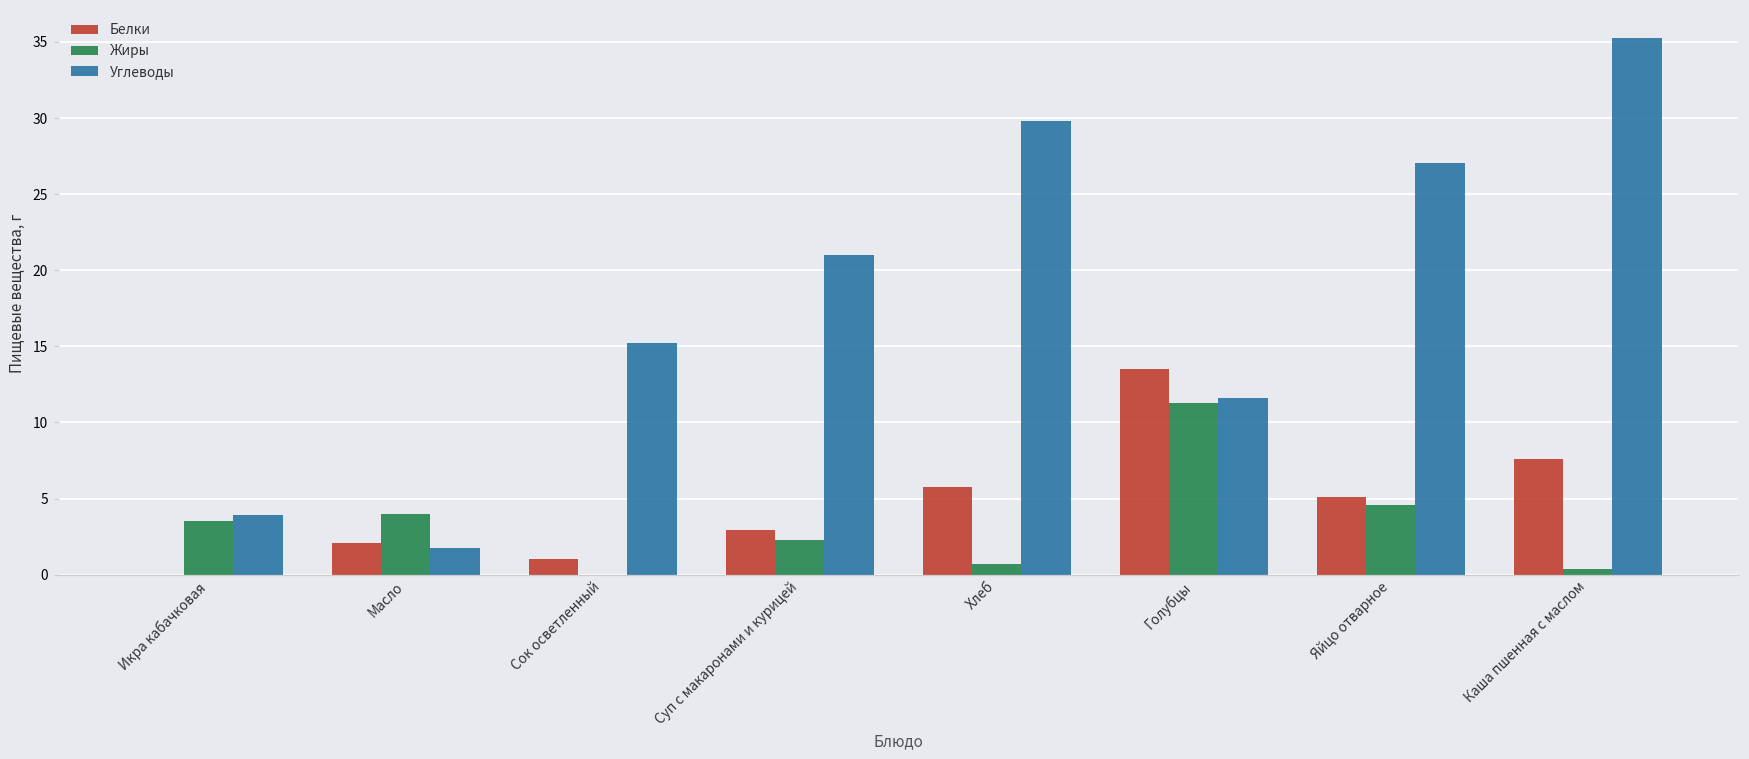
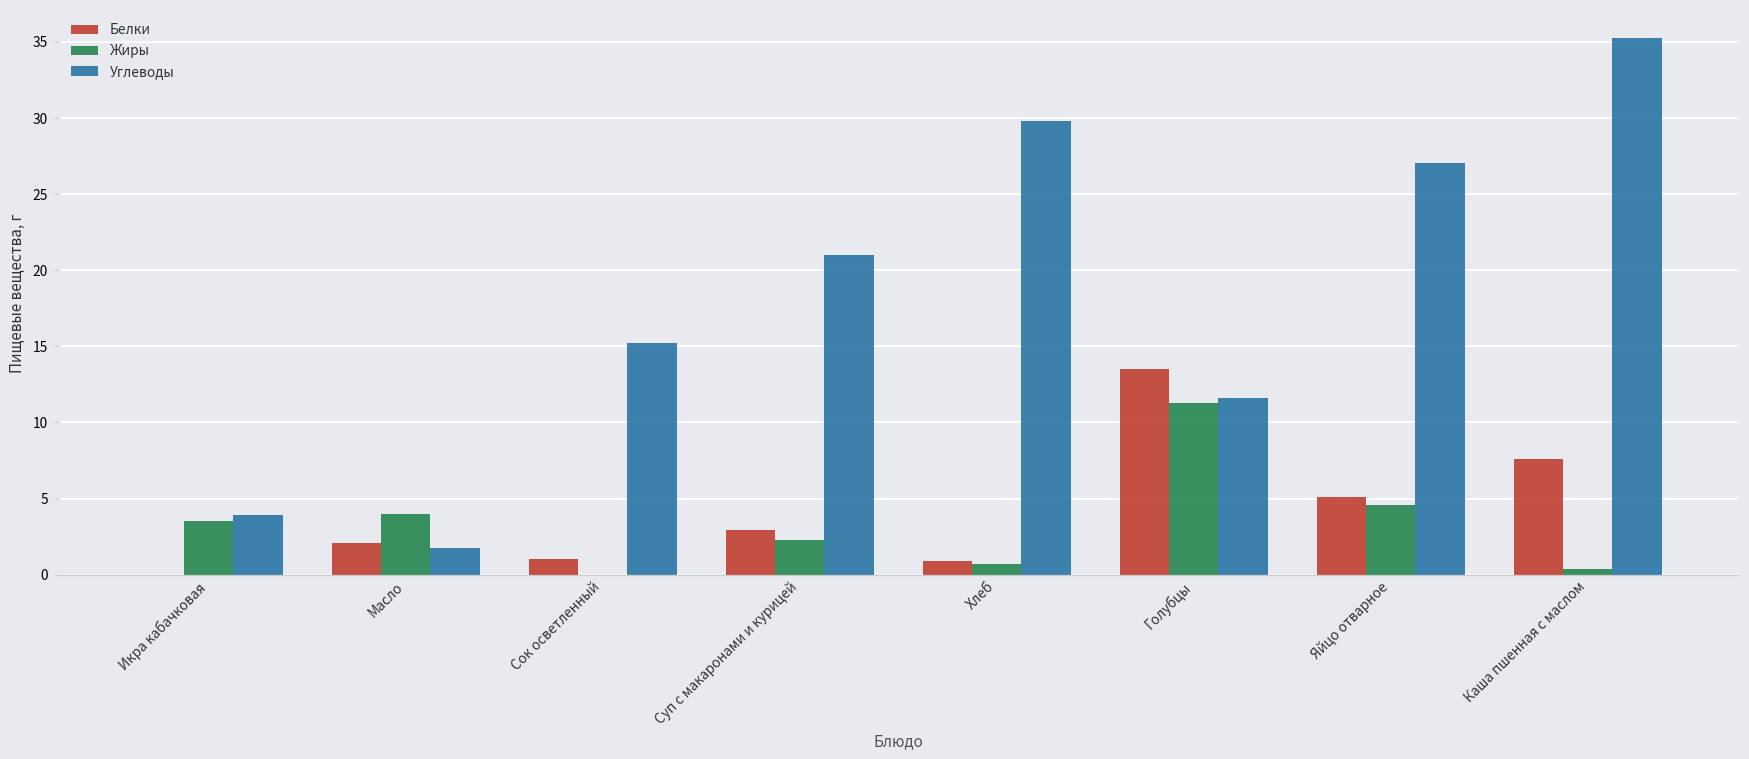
Белки, Хлеб: 5.8 -> 0.9
